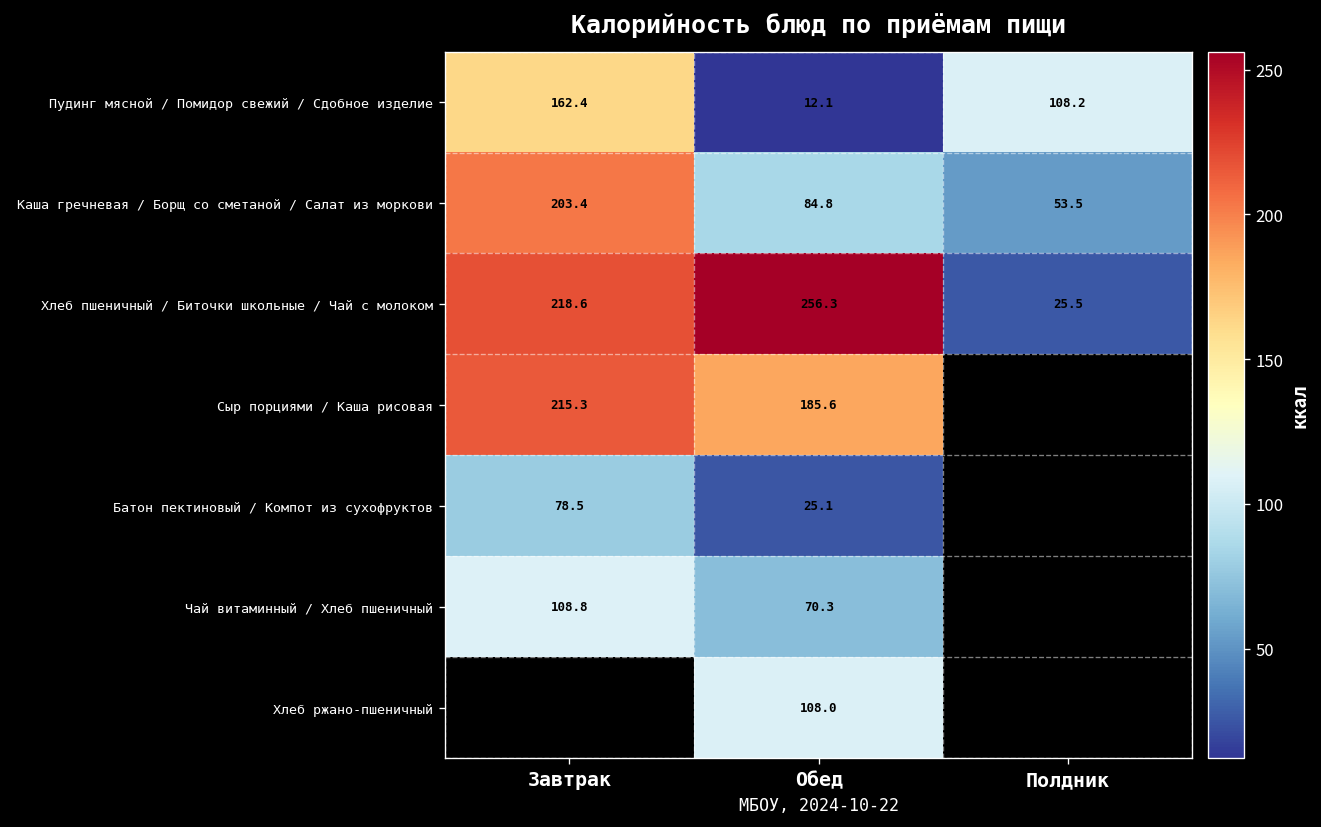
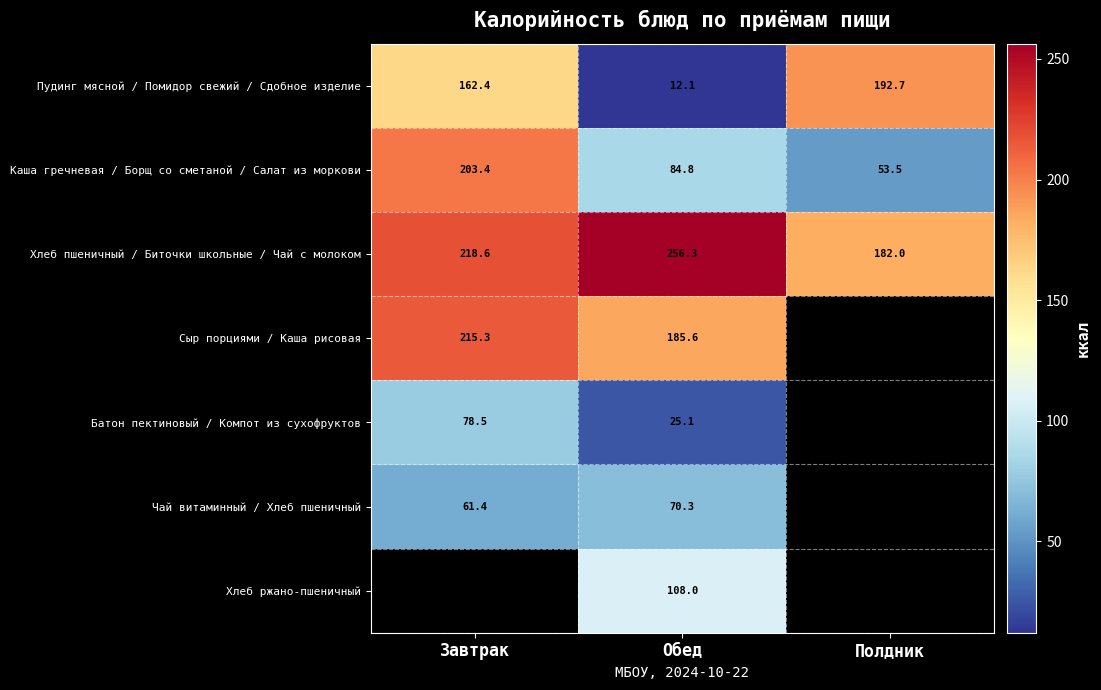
Пудинг мясной / Помидор свежий / Сдобное изделие, Полдник: 108.2 -> 192.7
Хлеб пшеничный / Биточки школьные / Чай с молоком, Полдник: 25.5 -> 182.0
Чай витаминный / Хлеб пшеничный, Завтрак: 108.8 -> 61.4
